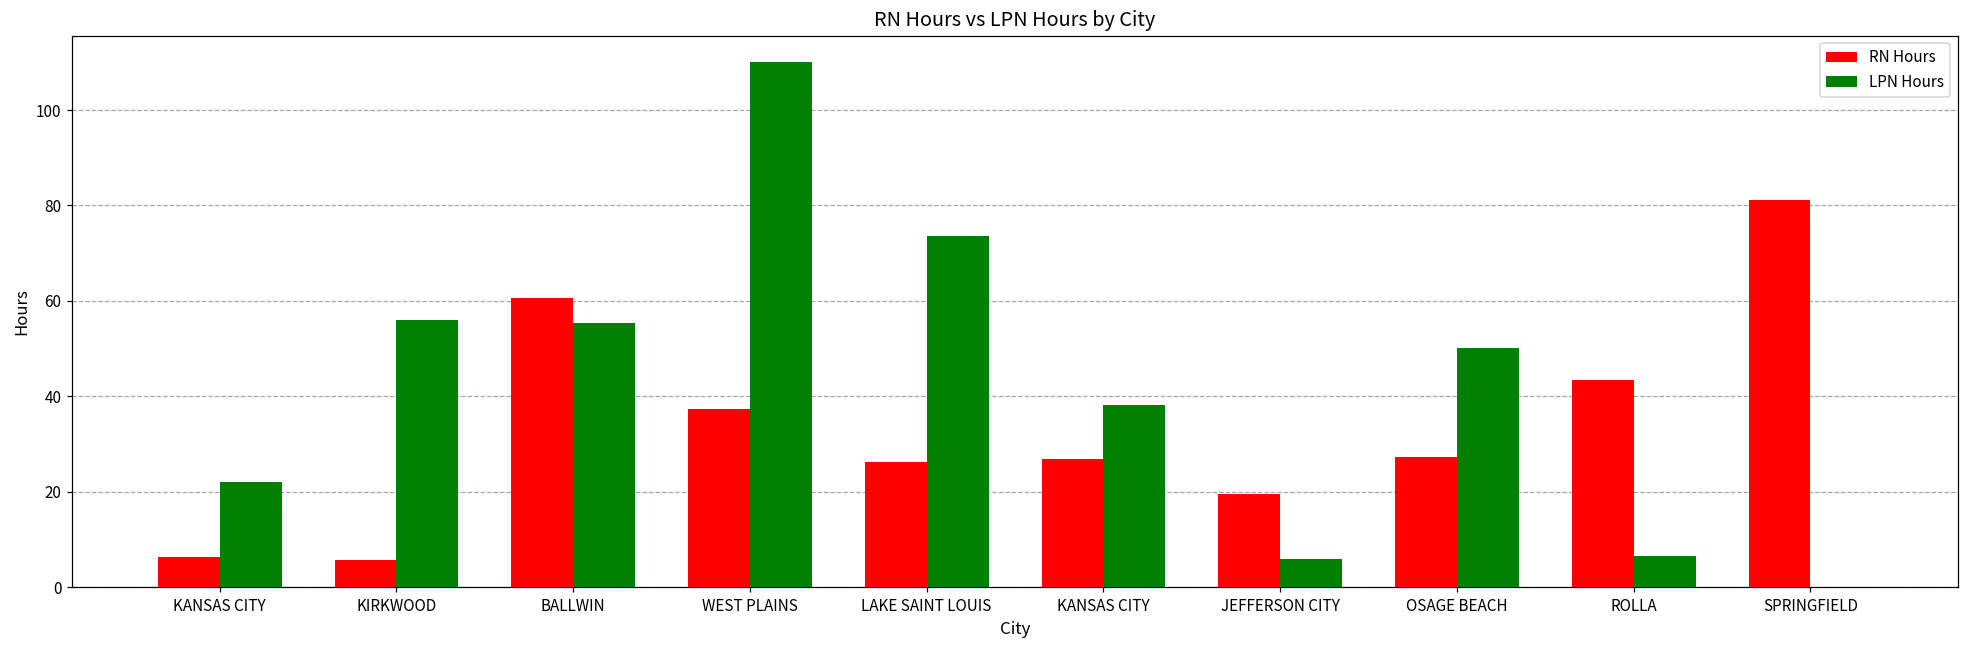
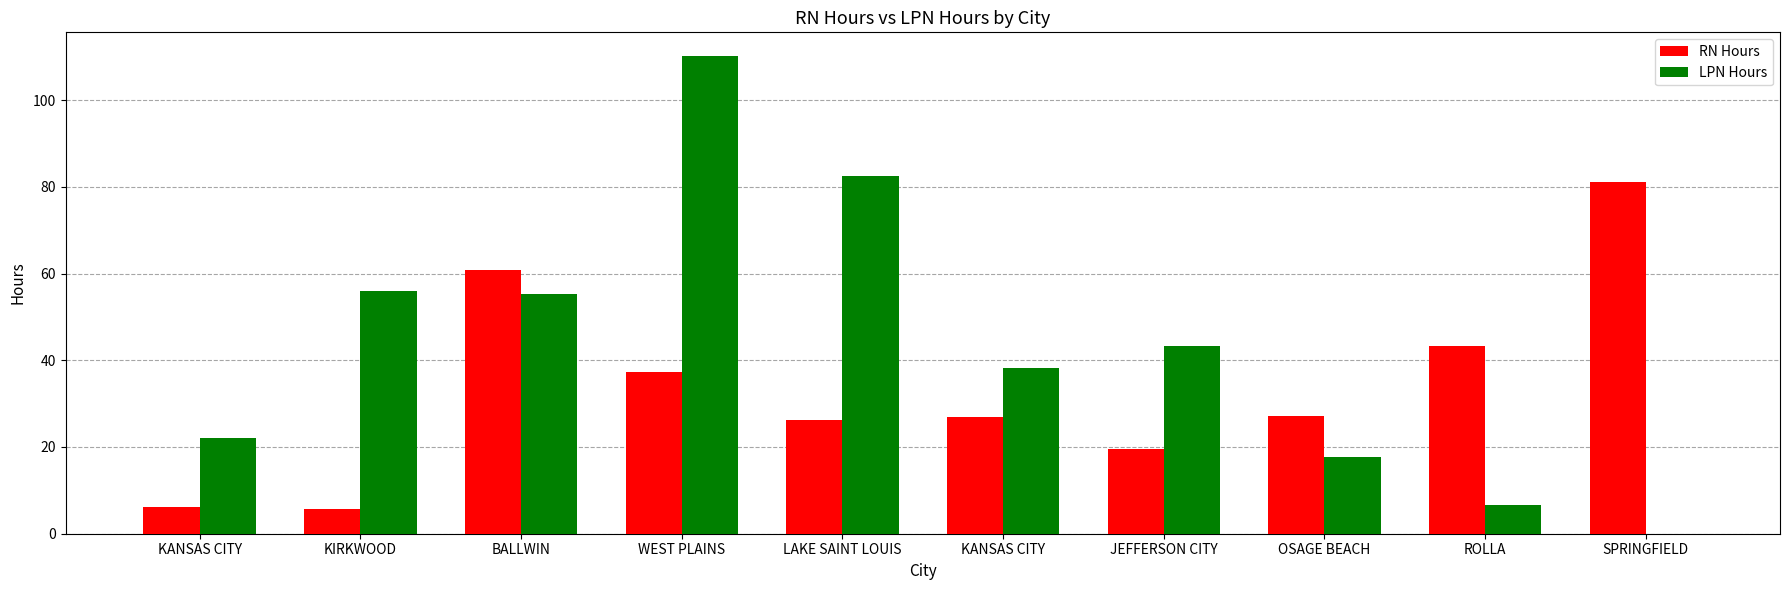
LPN Hours, LAKE SAINT LOUIS: 74 -> 82
LPN Hours, JEFFERSON CITY: 6 -> 43
LPN Hours, OSAGE BEACH: 50 -> 18
